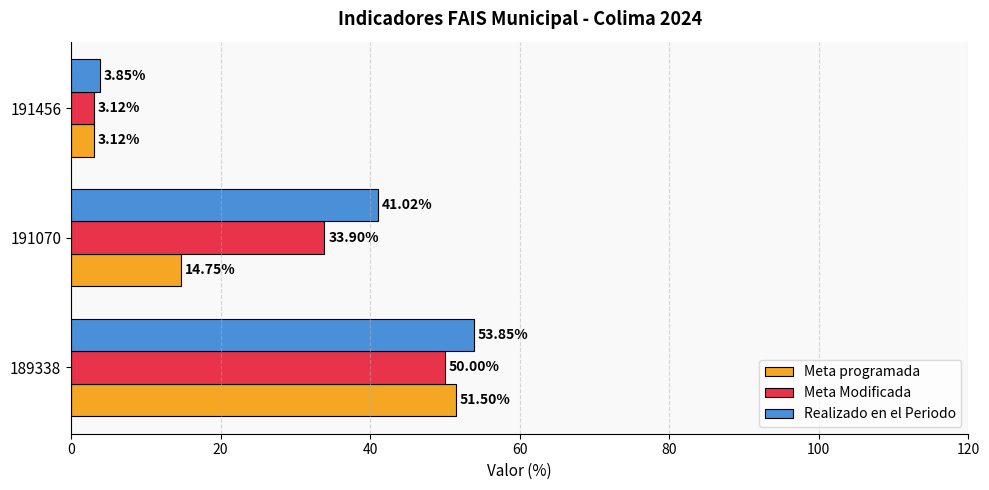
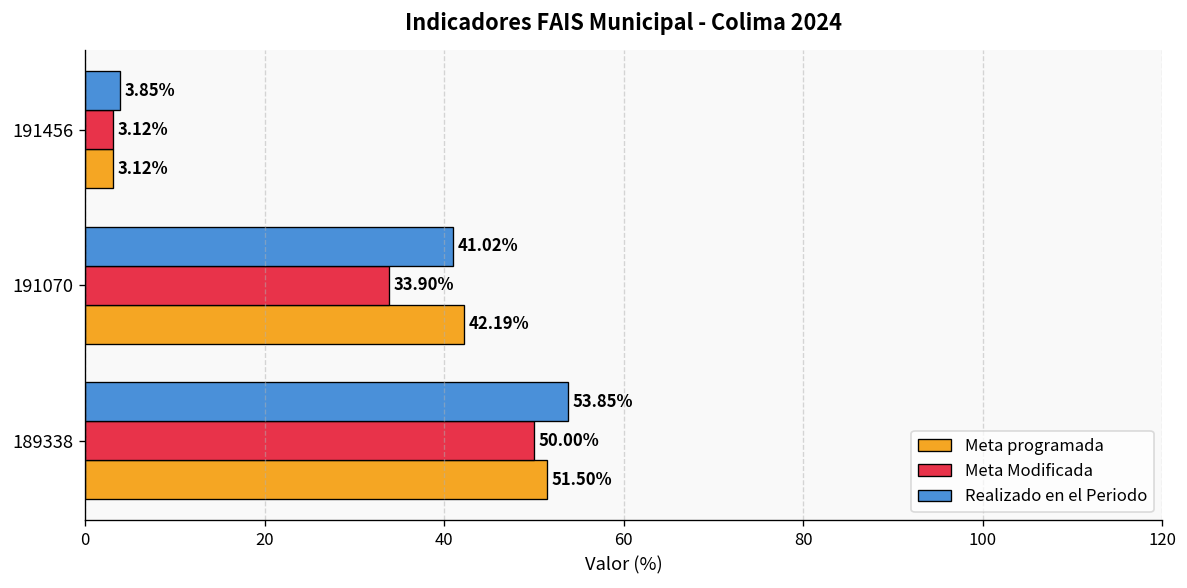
Meta programada, 191070: 14.75% -> 42.19%
